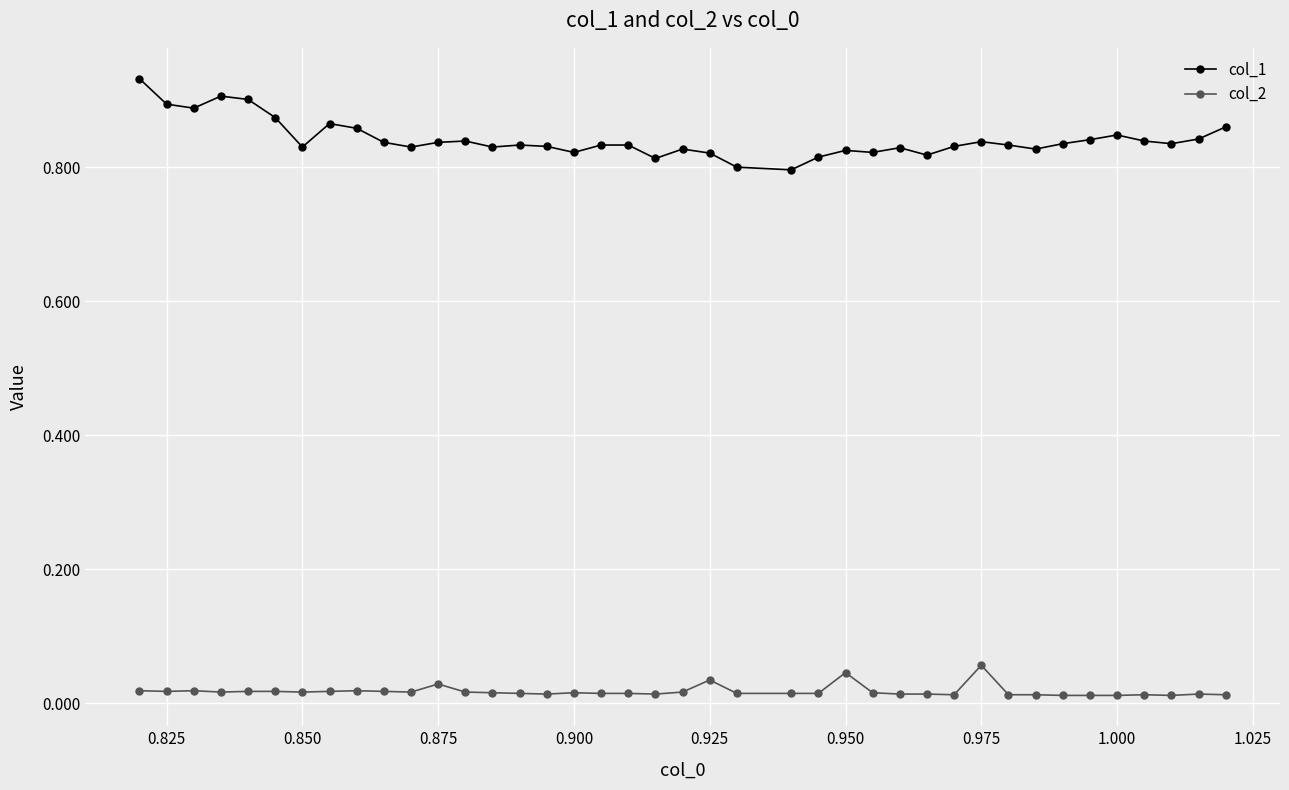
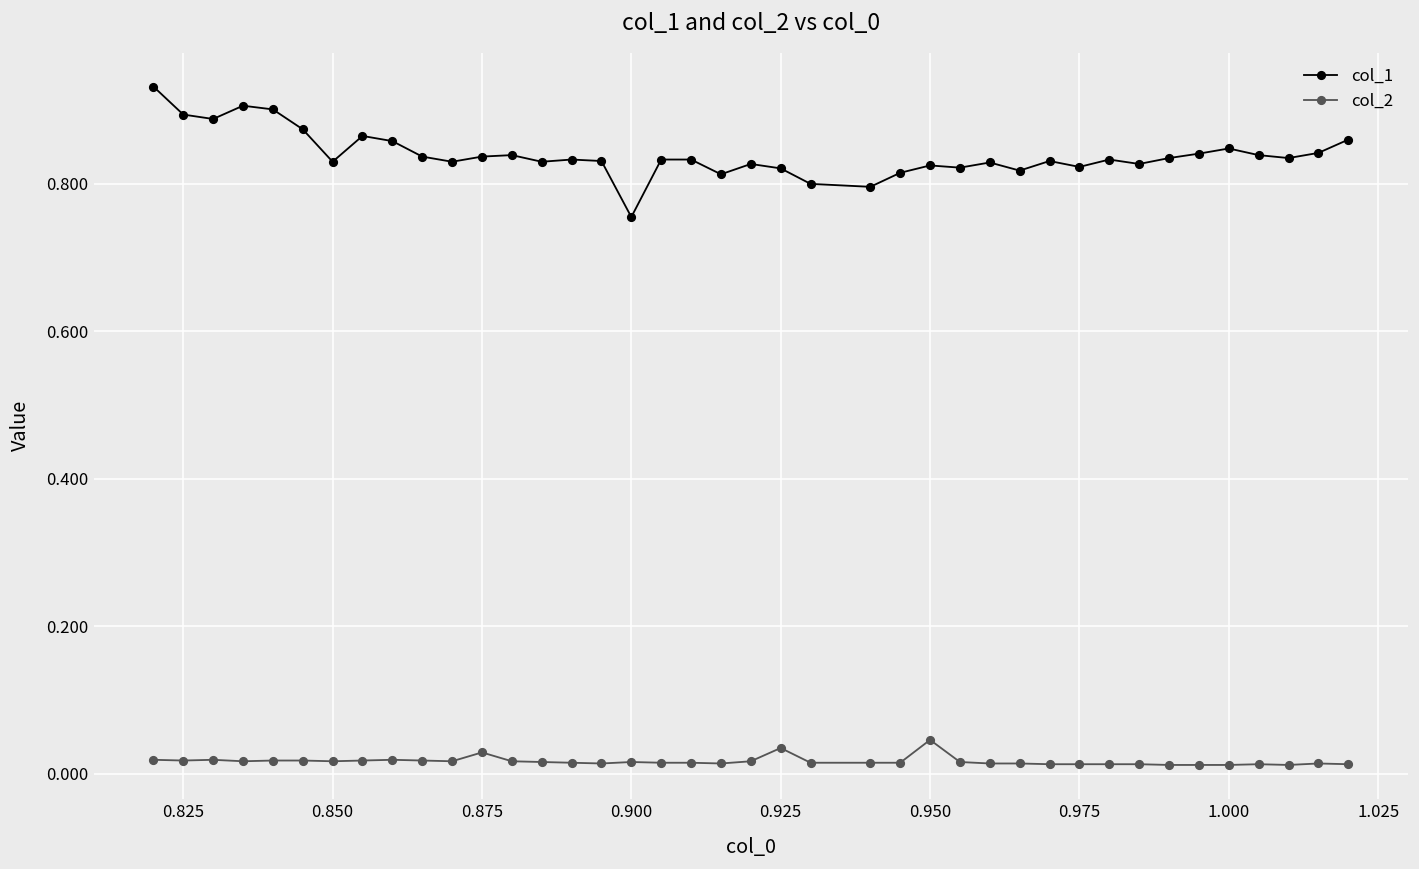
col_1, 0.900: 0.82 -> 0.76
col_1, 0.975: 0.84 -> 0.82
col_2, 0.975: 0.06 -> 0.01
